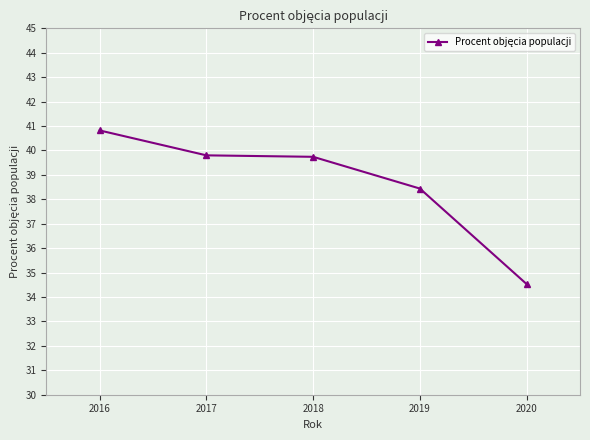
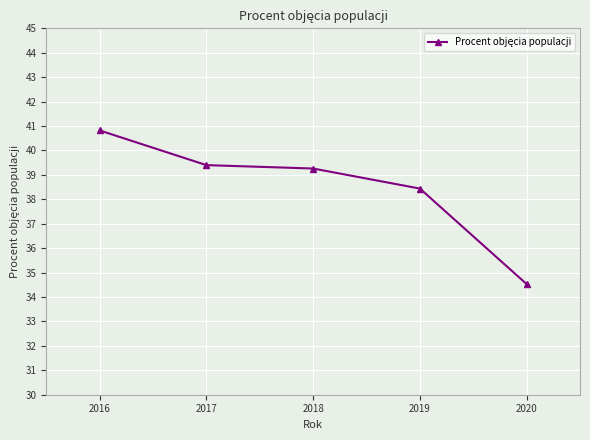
2017: 39.8 -> 39.4
2018: 39.7 -> 39.3
